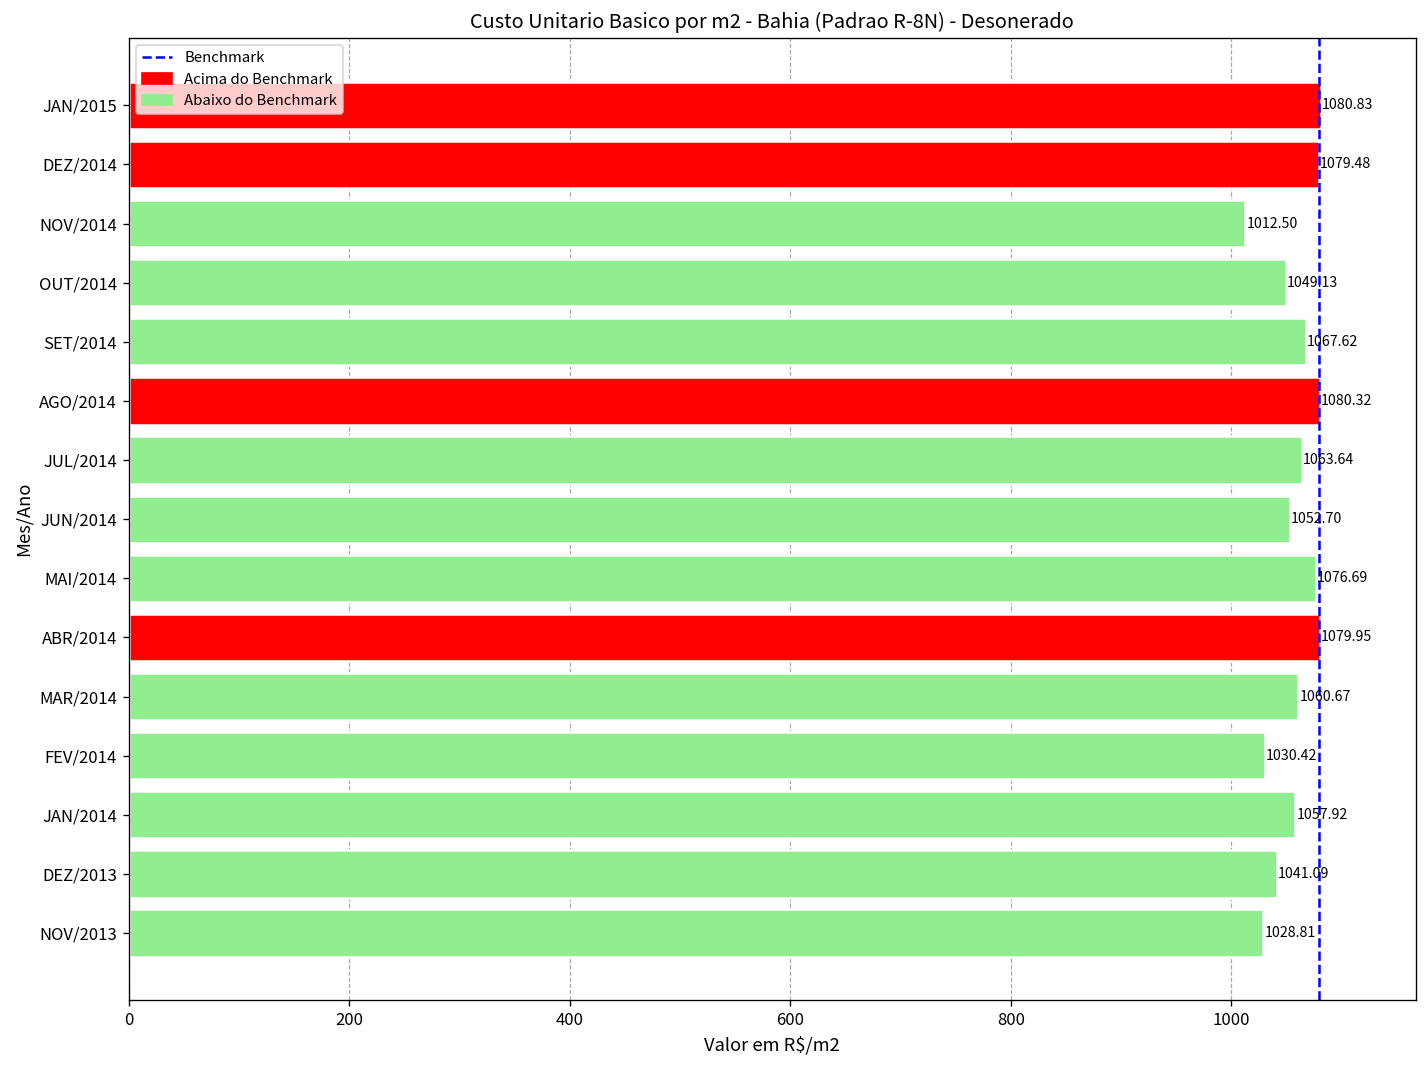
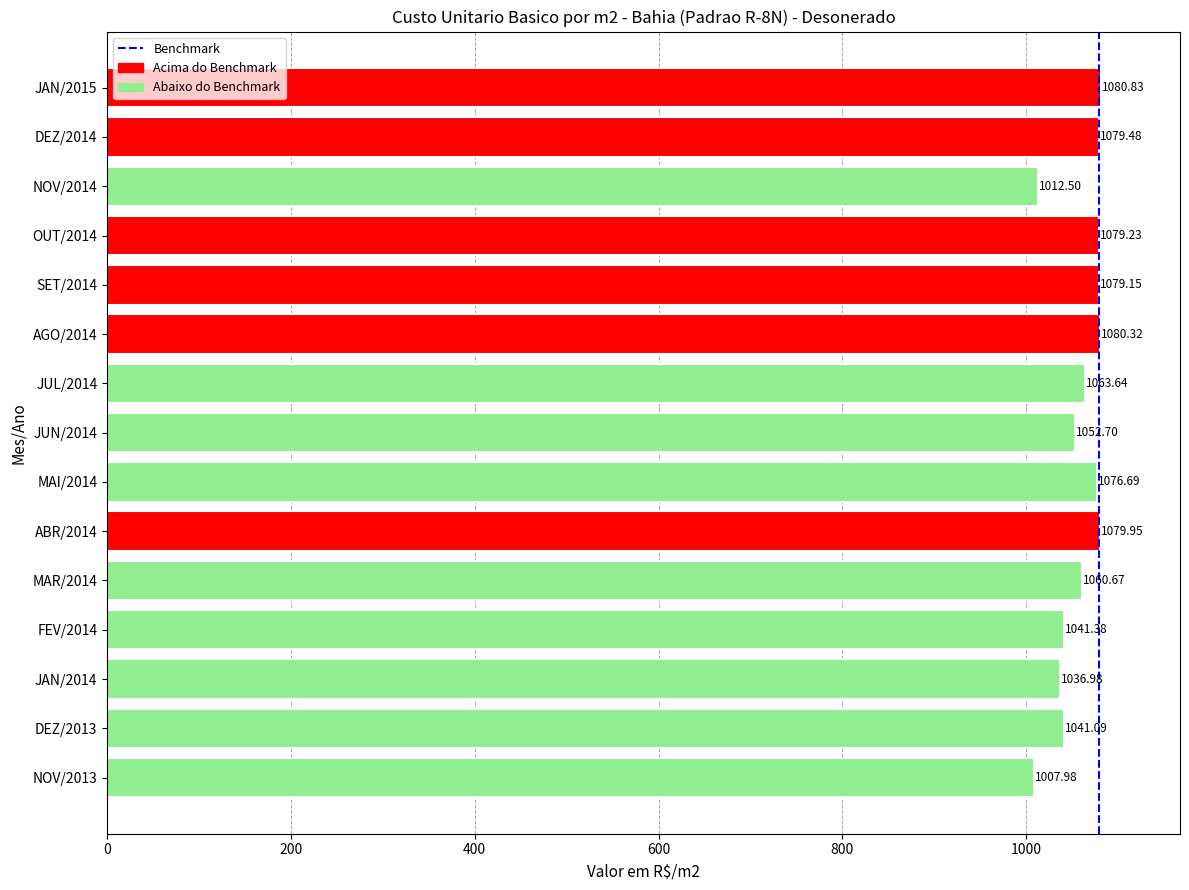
OUT/2014: 1049.13 -> 1079.23
SET/2014: 1067.62 -> 1079.15
FEV/2014: 1030.42 -> 1041.38
JAN/2014: 1057.92 -> 1036.98
NOV/2013: 1028.81 -> 1007.98
